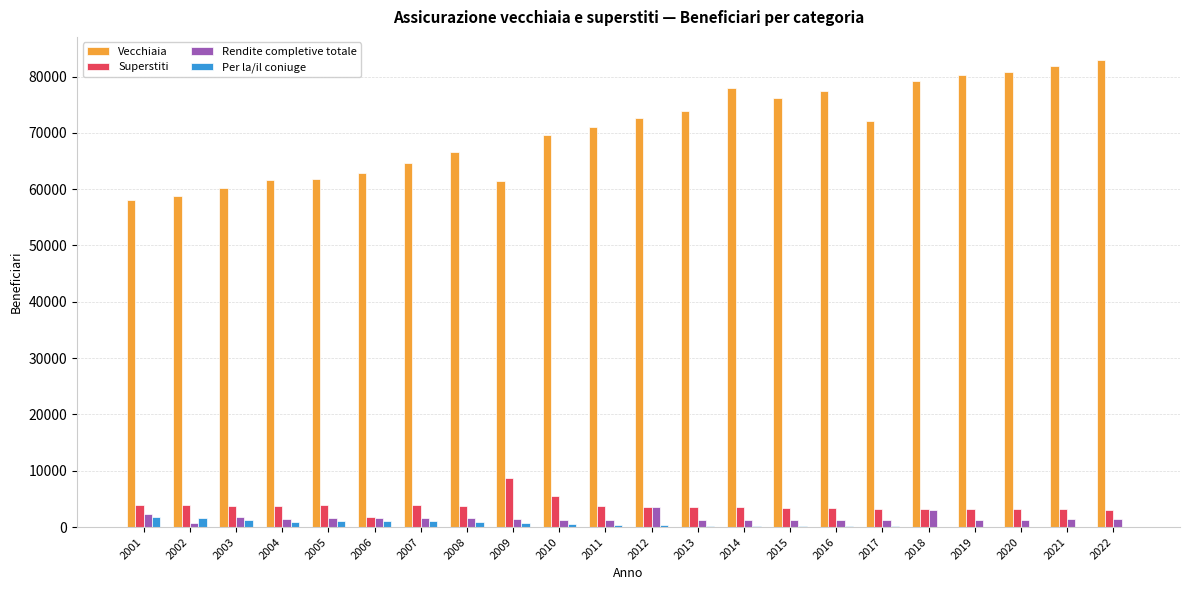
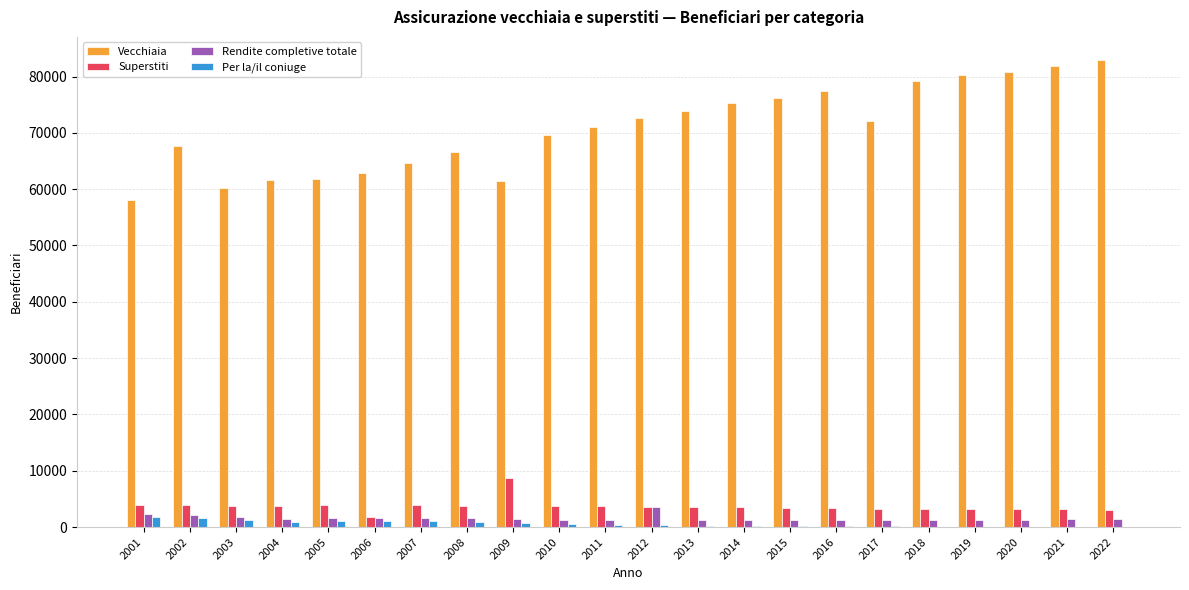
Vecchiaia, 2002: 59000 -> 68000
Rendite completive totale, 2002: 1000 -> 2000
Superstiti, 2010: 6000 -> 4000
Vecchiaia, 2014: 78000 -> 75000
Rendite completive totale, 2018: 3000 -> 1000
